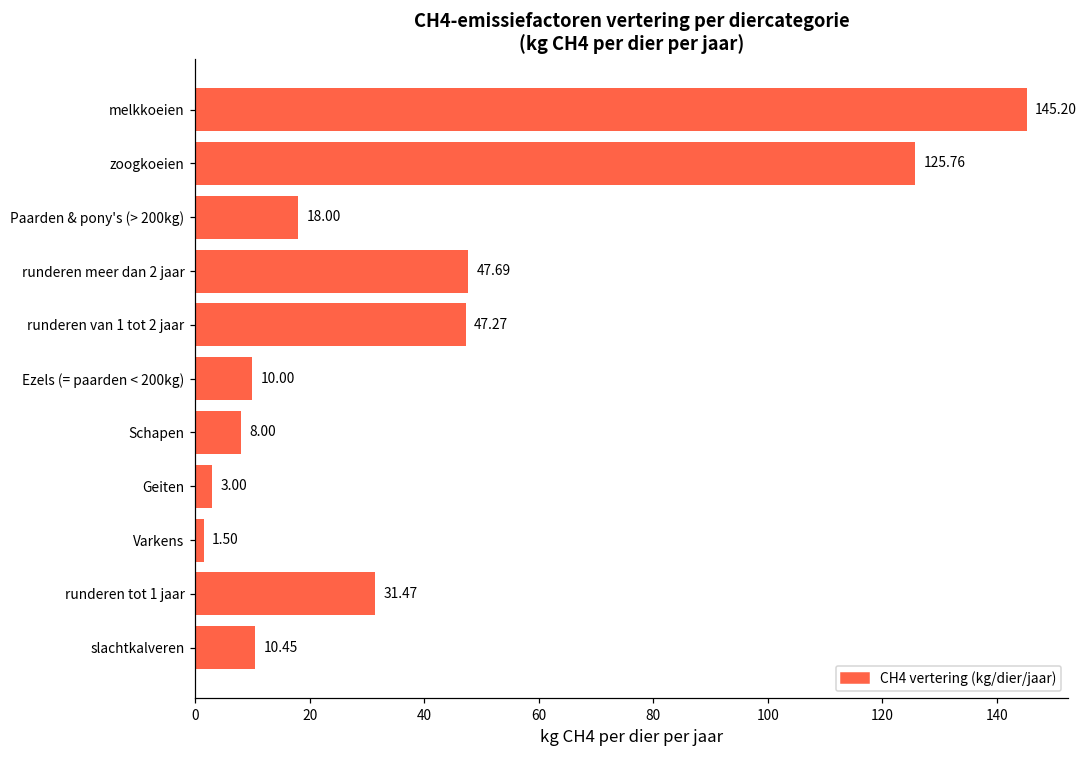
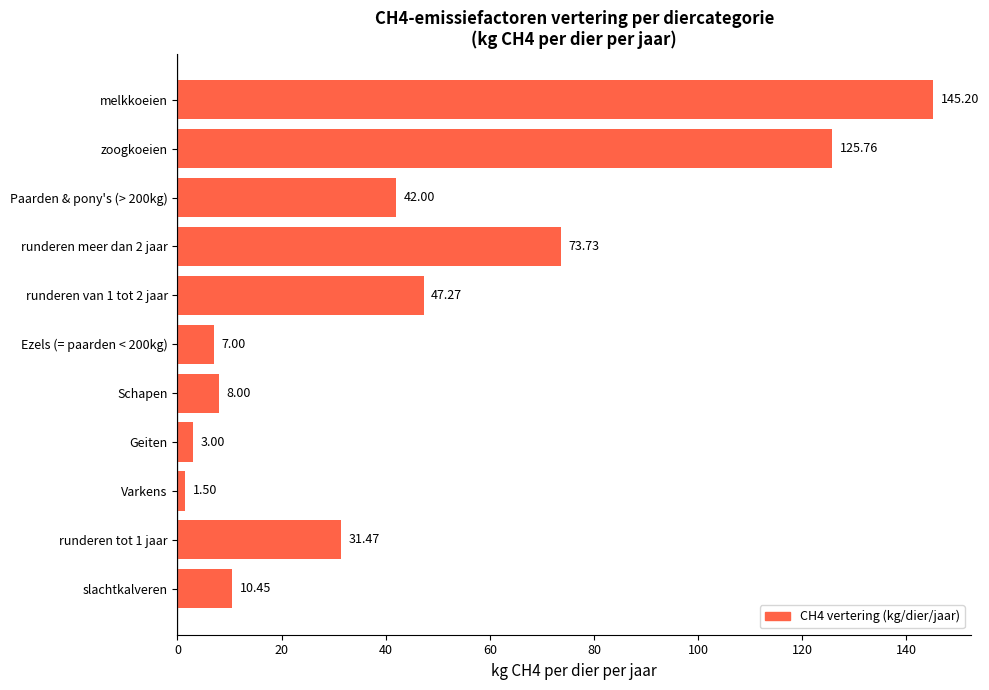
Paarden & pony's (> 200kg): 18.00 -> 42.00
runderen meer dan 2 jaar: 47.69 -> 73.73
Ezels (= paarden < 200kg): 10.00 -> 7.00
